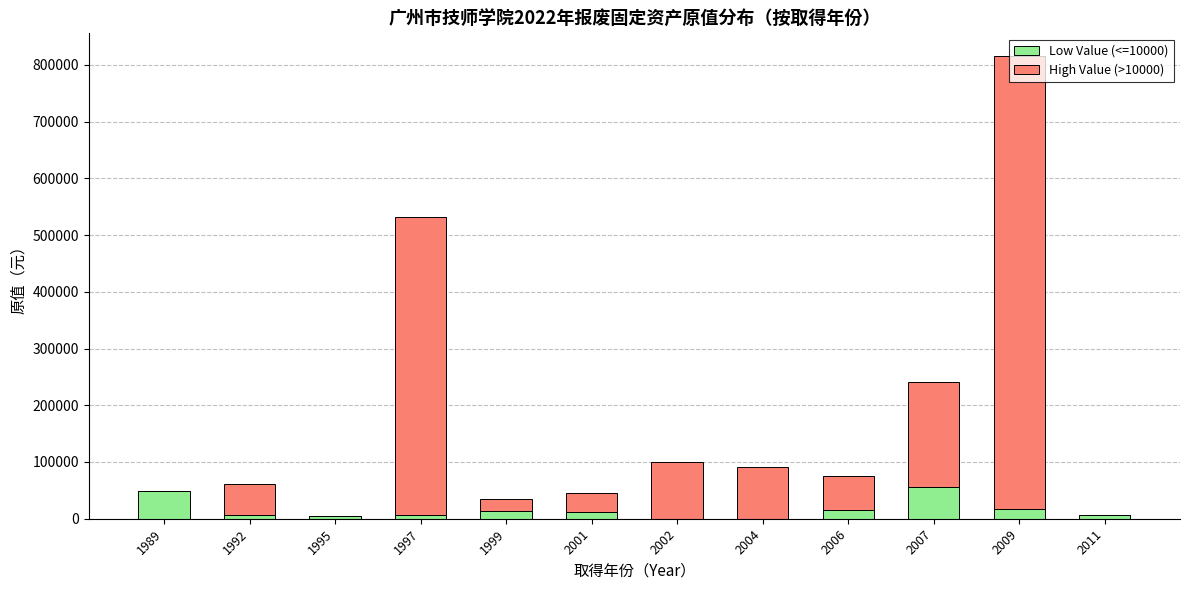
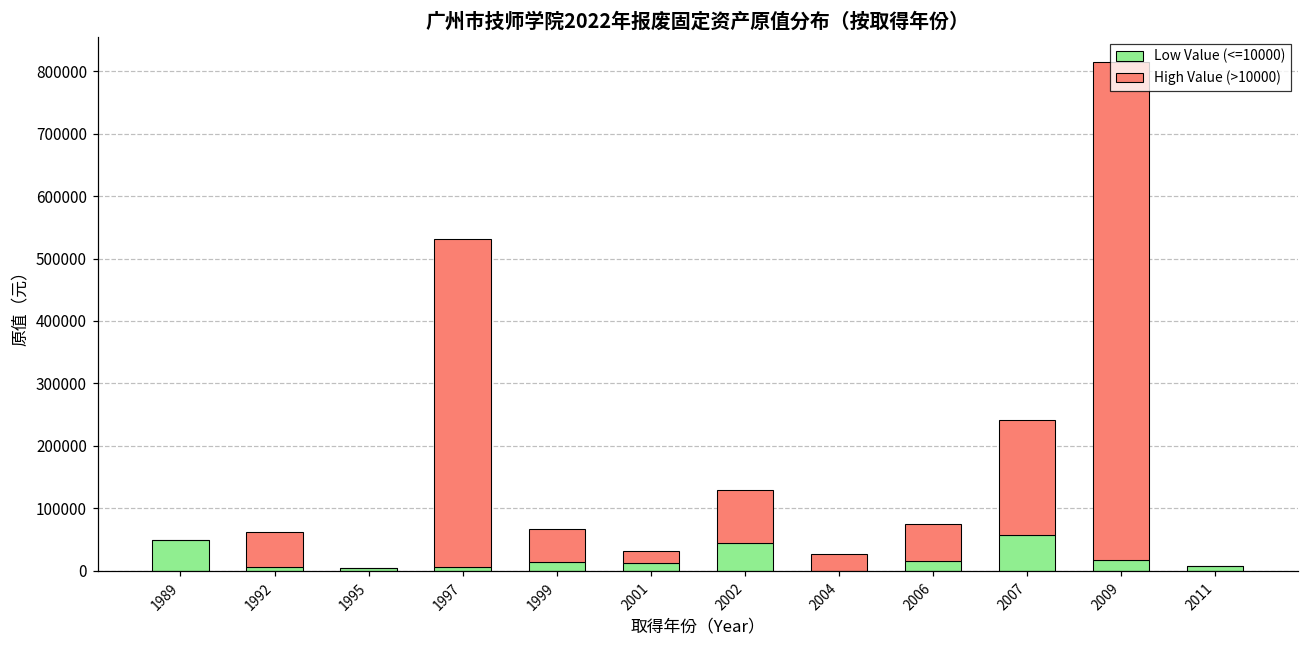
High Value (>10000), 1999: 20000 -> 50000
High Value (>10000), 2001: 30000 -> 20000
Low Value (<=10000), 2002: 0 -> 40000
High Value (>10000), 2002: 100000 -> 80000
High Value (>10000), 2004: 90000 -> 30000
